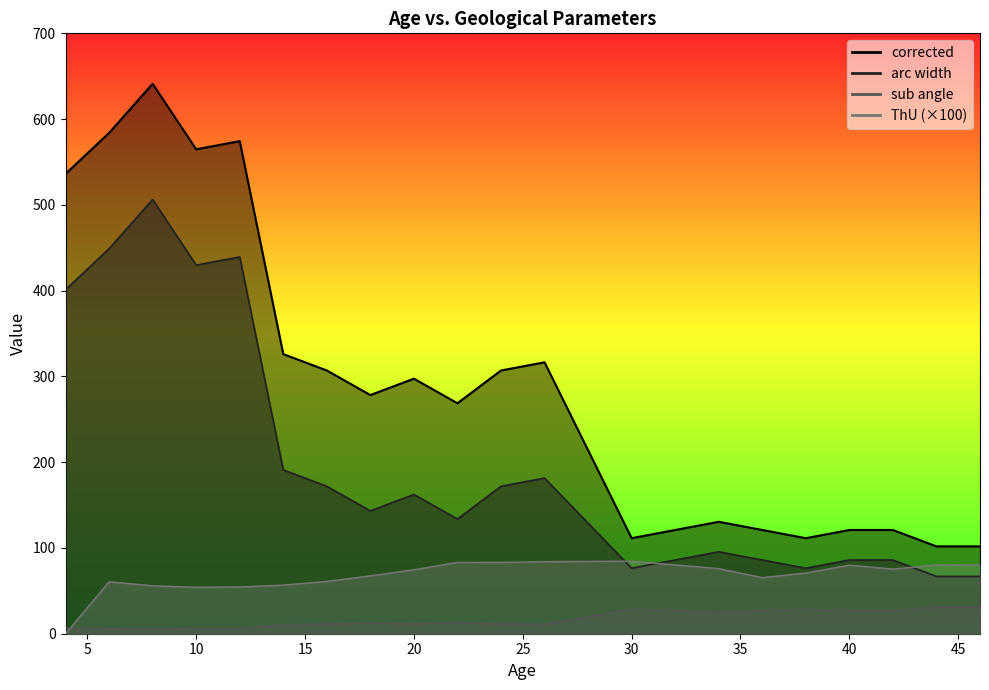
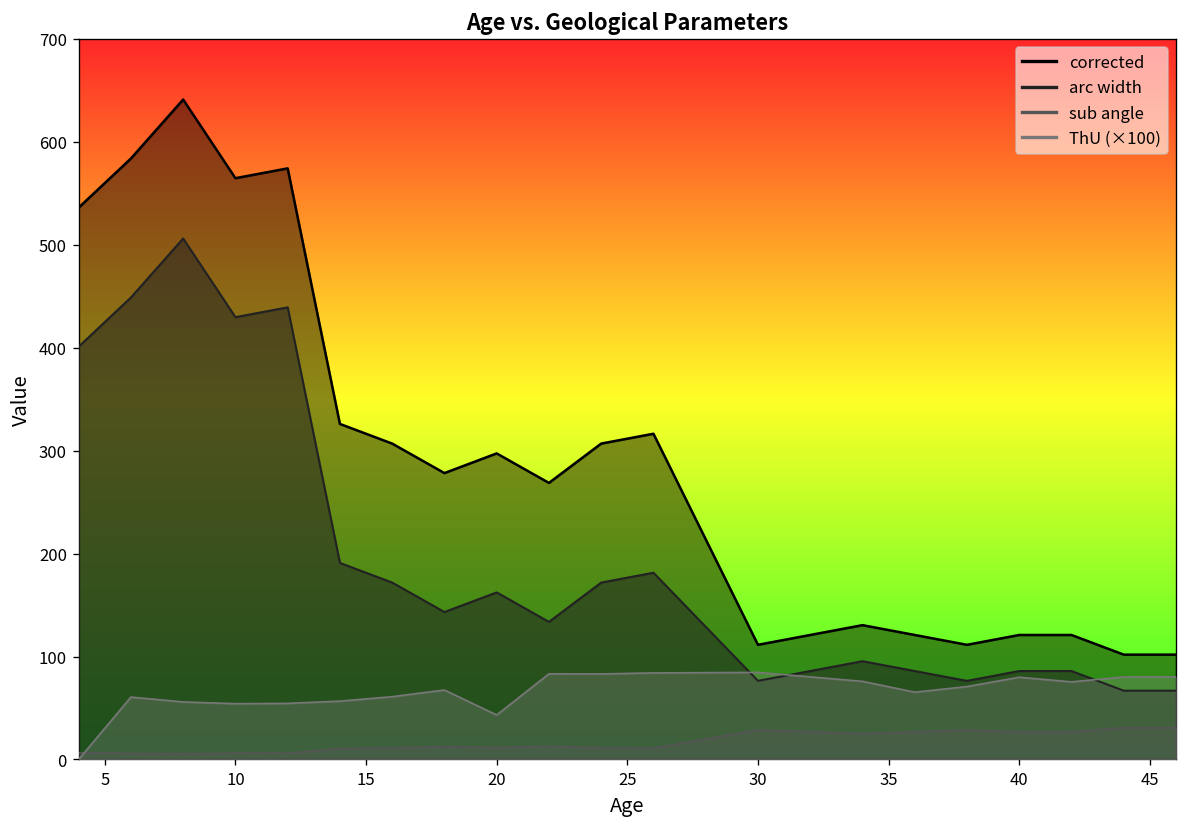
ThU (×100), 20: 70 -> 40
